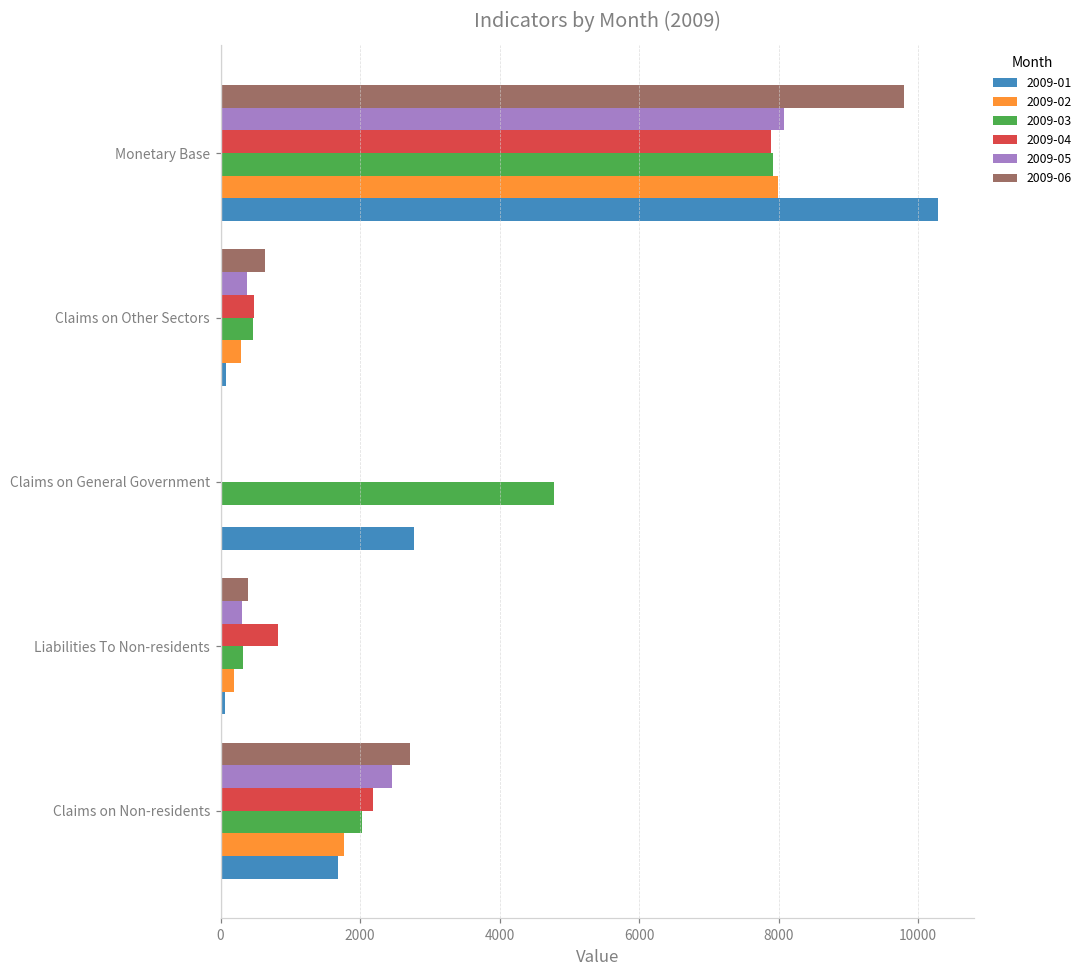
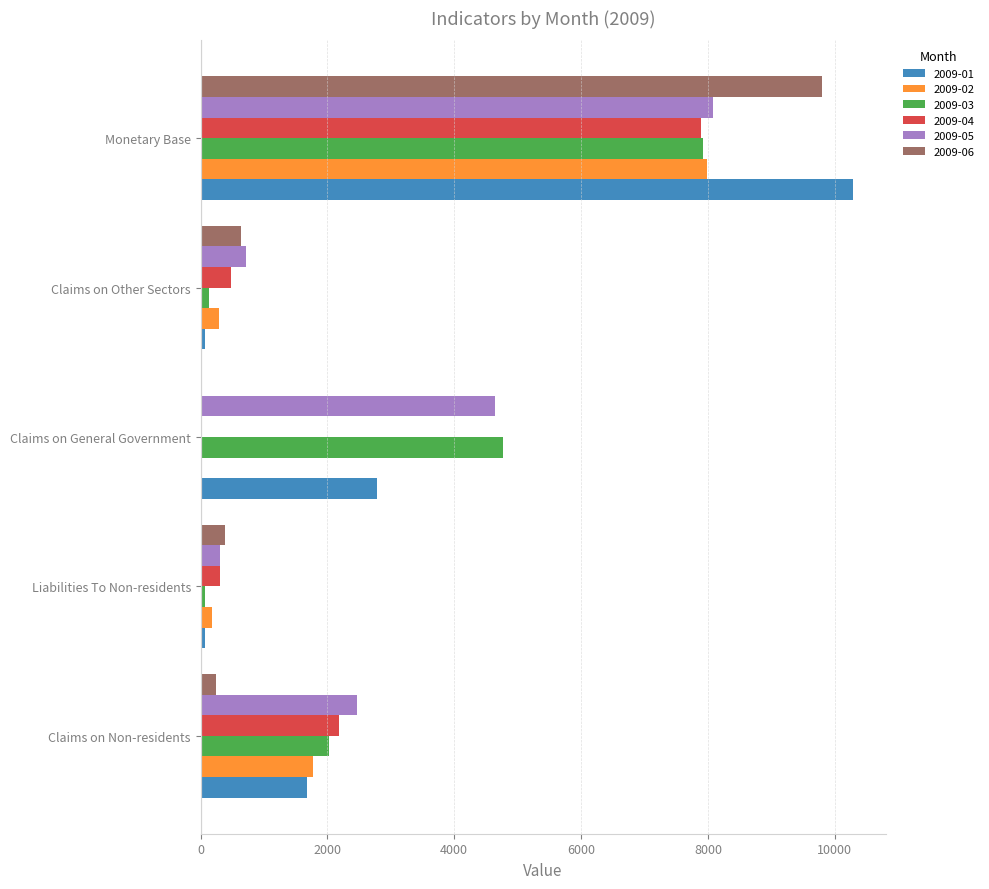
2009-05, Claims on Other Sectors: 400 -> 700
2009-03, Claims on Other Sectors: 500 -> 100
2009-05, Claims on General Government: 0 -> 4600
2009-04, Liabilities To Non-residents: 800 -> 300
2009-03, Liabilities To Non-residents: 300 -> 100
2009-06, Claims on Non-residents: 2700 -> 200
